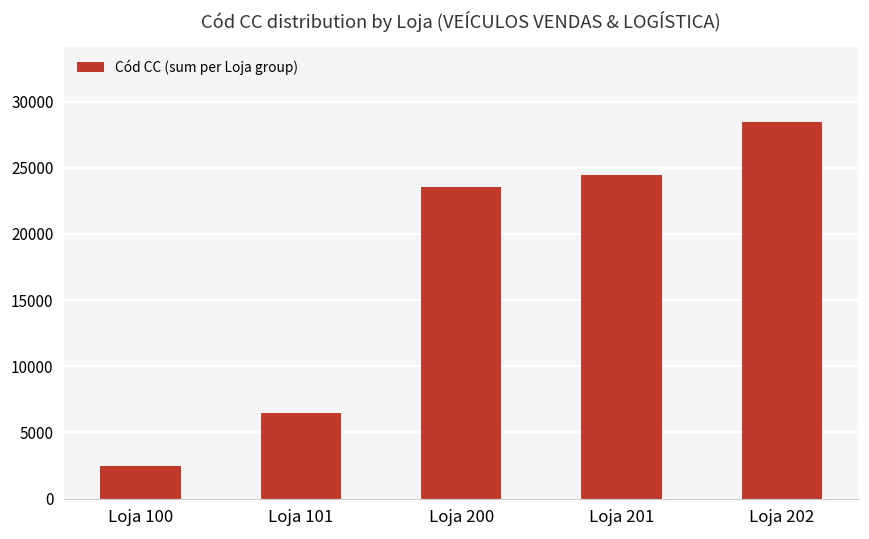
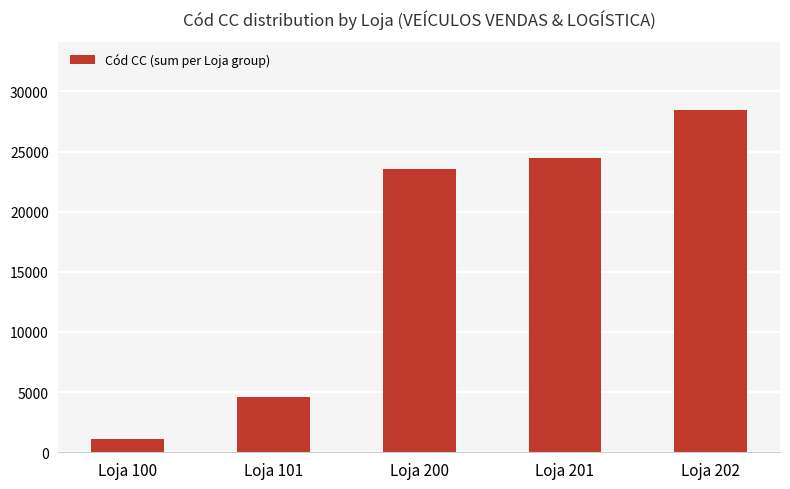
Loja 100: 2500 -> 1100
Loja 101: 6500 -> 4600
